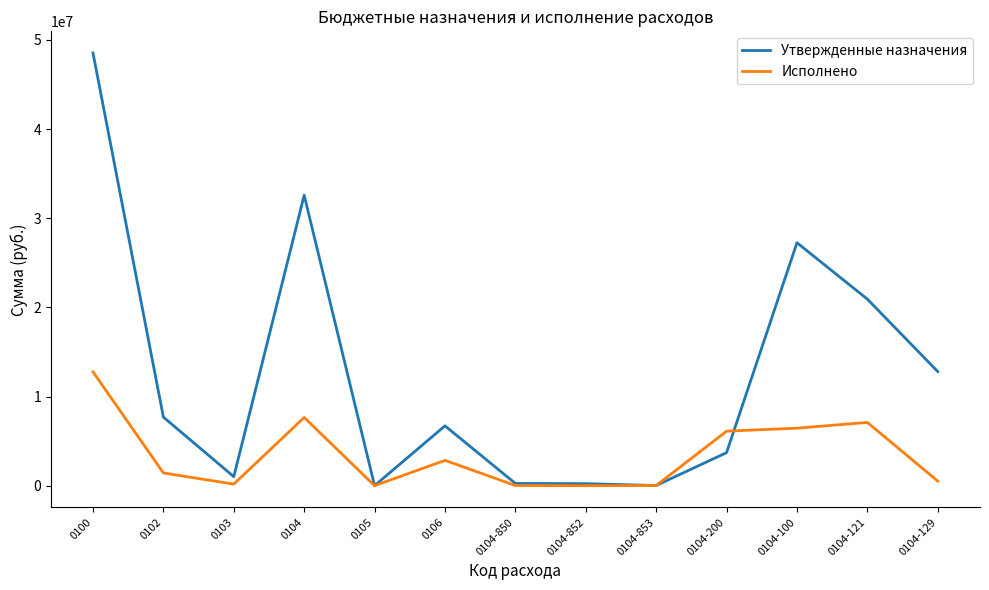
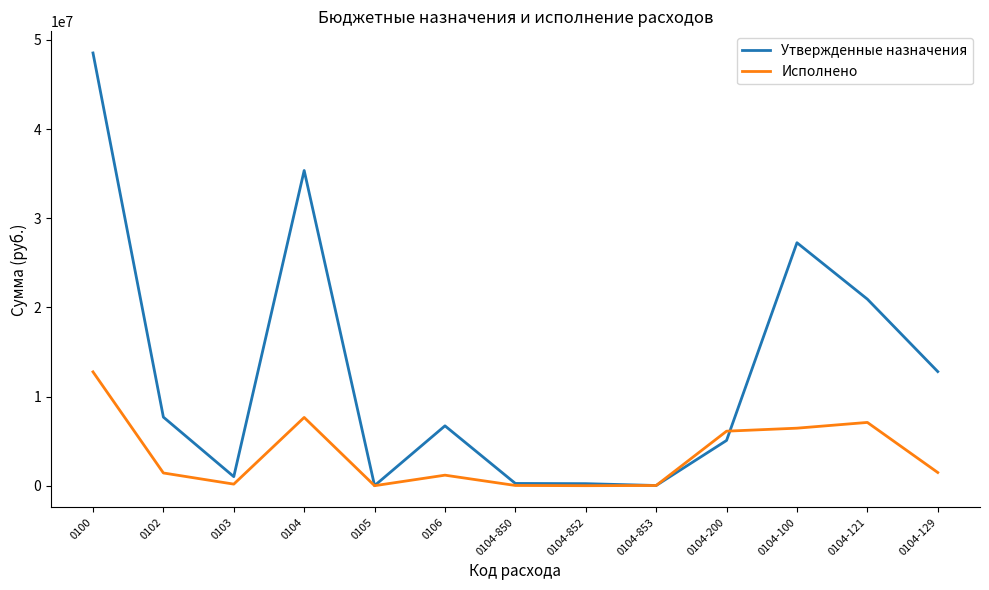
Утвержденные назначения, 0104: 33000000 -> 35000000
Исполнено, 0106: 3000000 -> 1000000
Утвержденные назначения, 0104-200: 4000000 -> 5000000
Исполнено, 0104-129: 500000 -> 1500000
